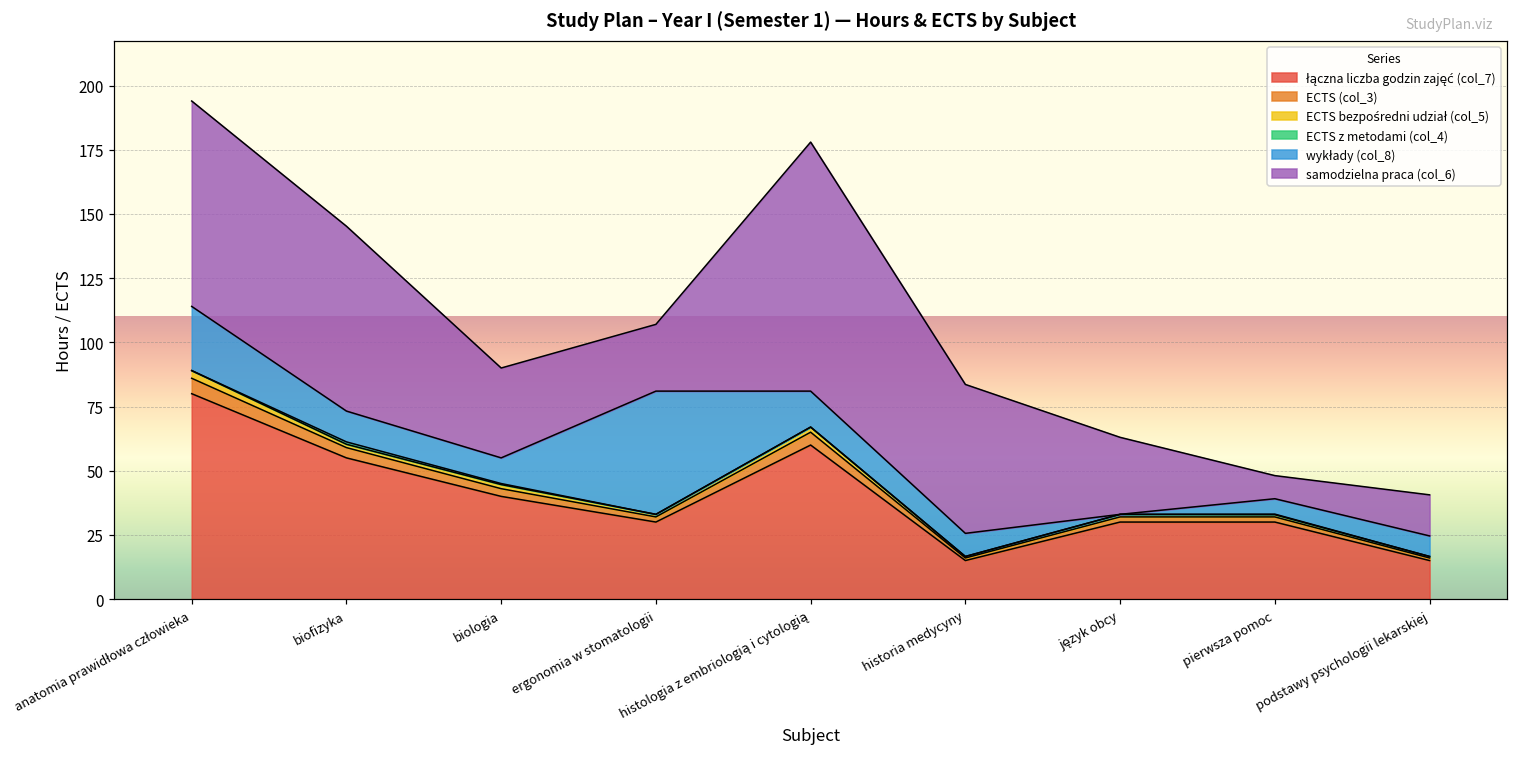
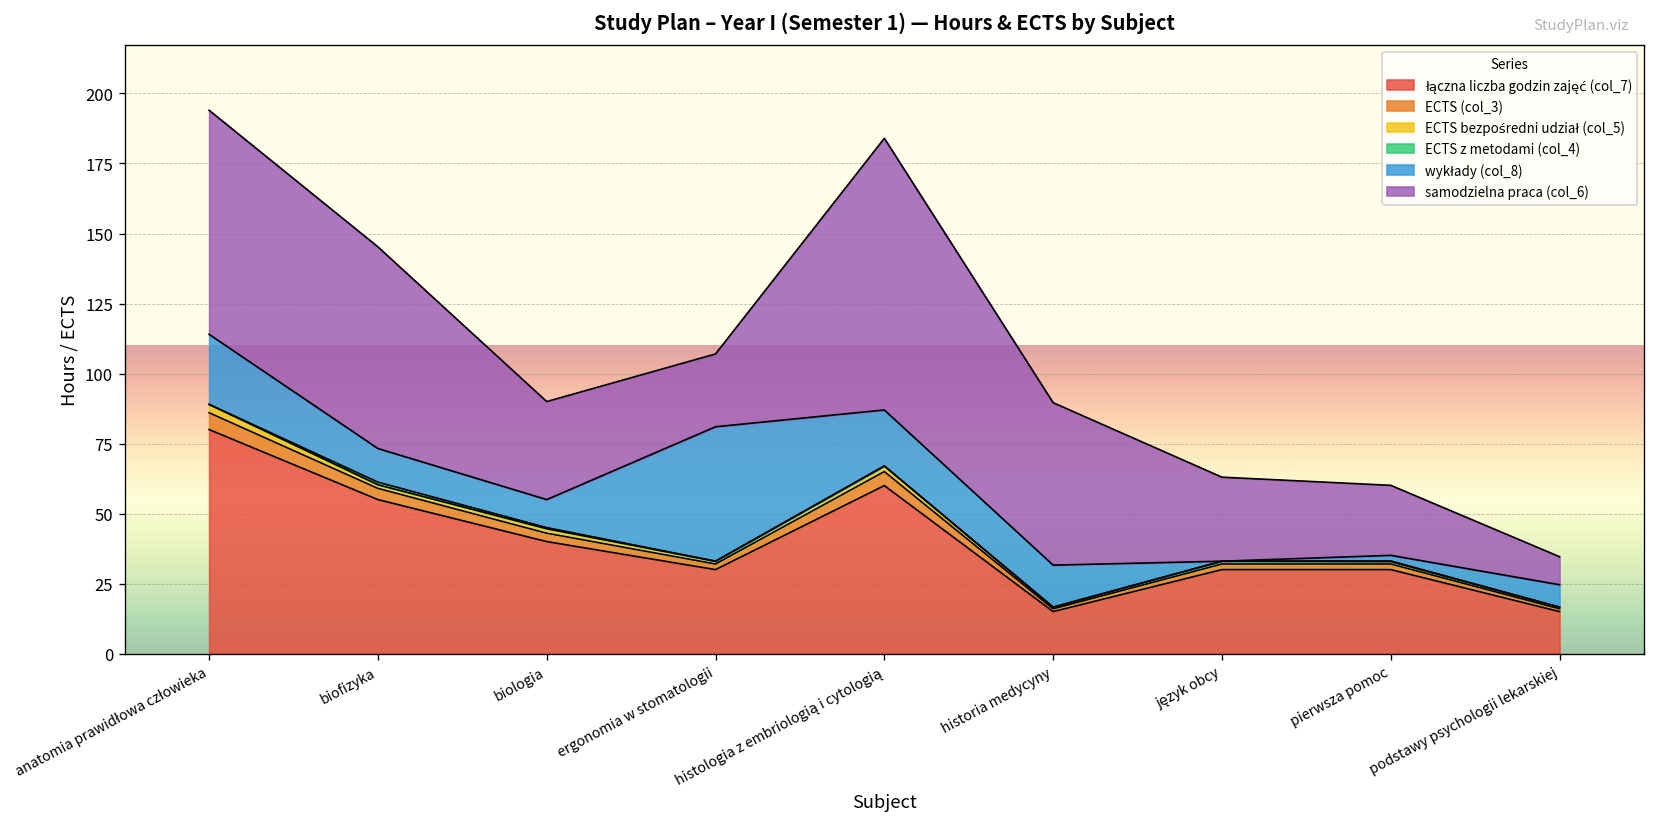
wykłady (col_8), histologia z embriologią i cytologią: 14 -> 20
wykłady (col_8), historia medycyny: 9 -> 15
wykłady (col_8), pierwsza pomoc: 6 -> 2
samodzielna praca (col_6), pierwsza pomoc: 9 -> 25
samodzielna praca (col_6), podstawy psychologii lekarskiej: 16 -> 10
